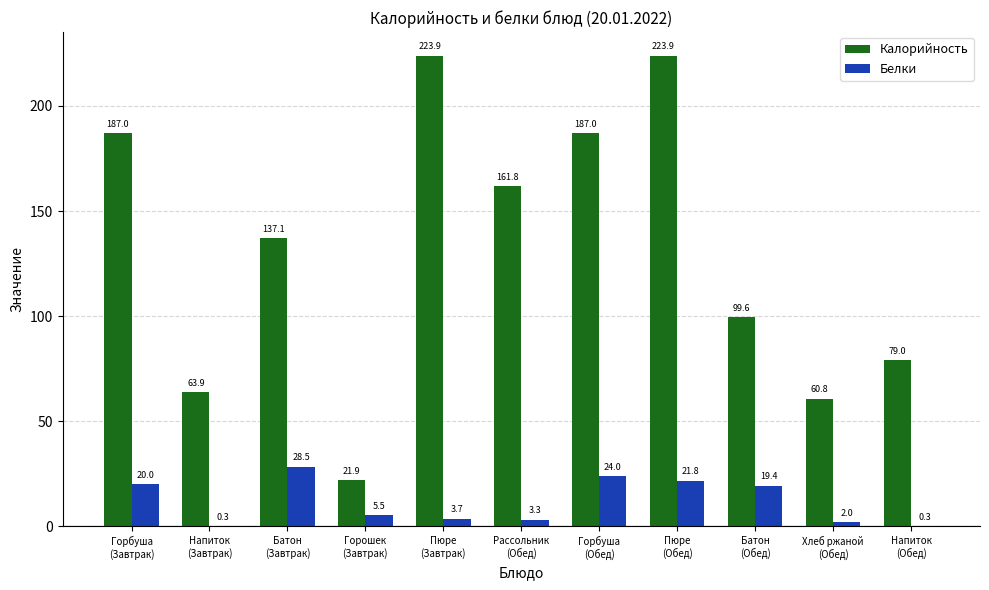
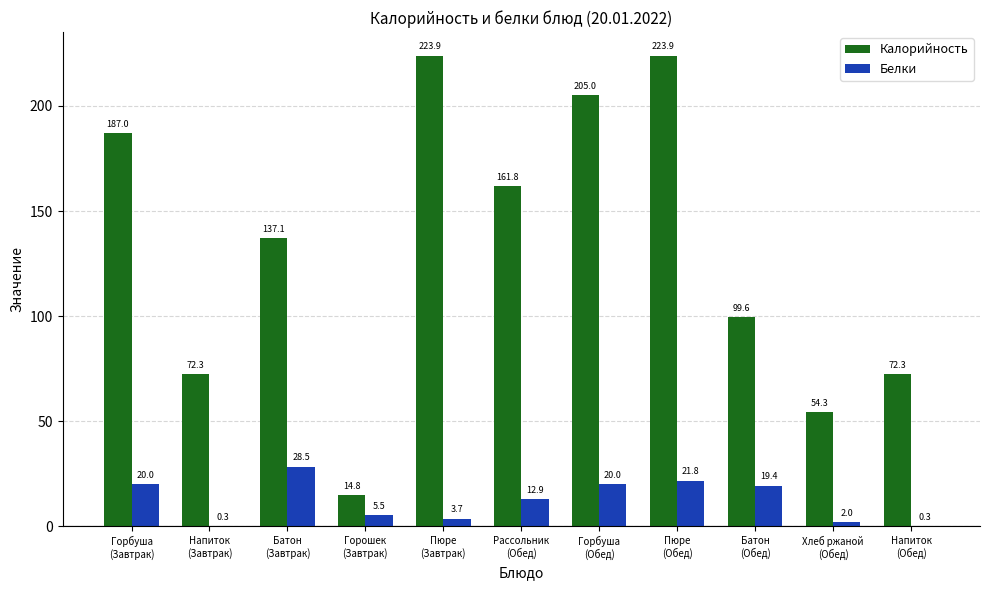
Калорийность, Напиток (Завтрак): 63.9 -> 72.3
Калорийность, Горошек (Завтрак): 21.9 -> 14.8
Белки, Рассольник (Обед): 3.3 -> 12.9
Калорийность, Горбуша (Обед): 187.0 -> 205.0
Белки, Горбуша (Обед): 24.0 -> 20.0
Калорийность, Хлеб ржаной (Обед): 60.8 -> 54.3
Калорийность, Напиток (Обед): 79.0 -> 72.3
